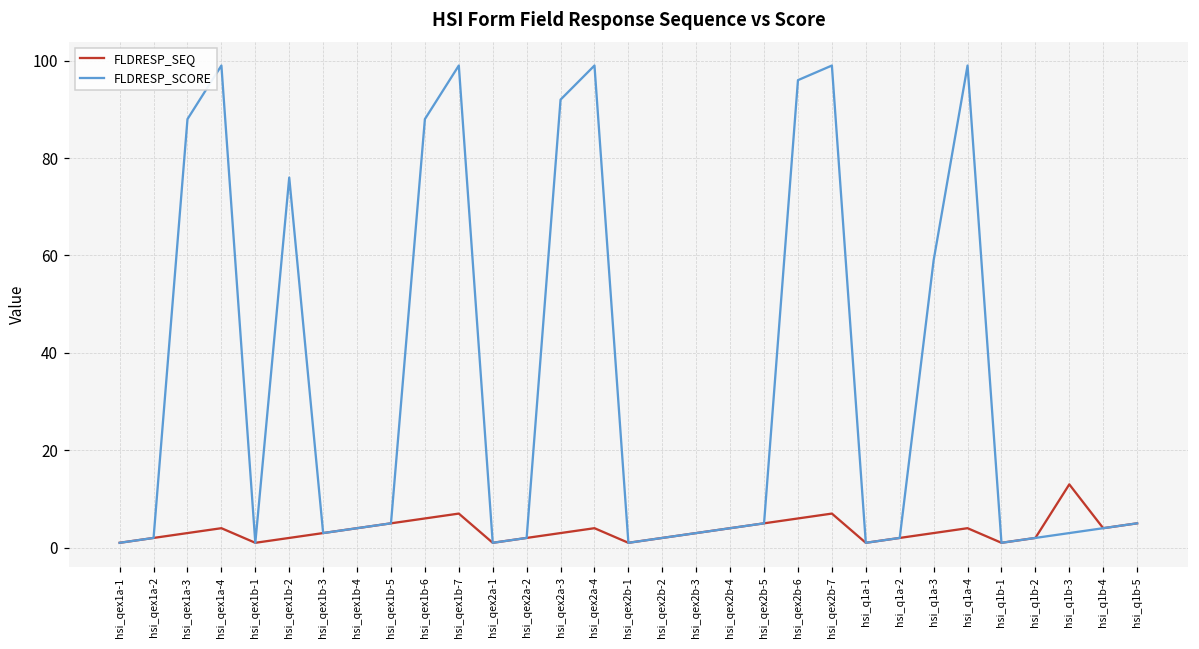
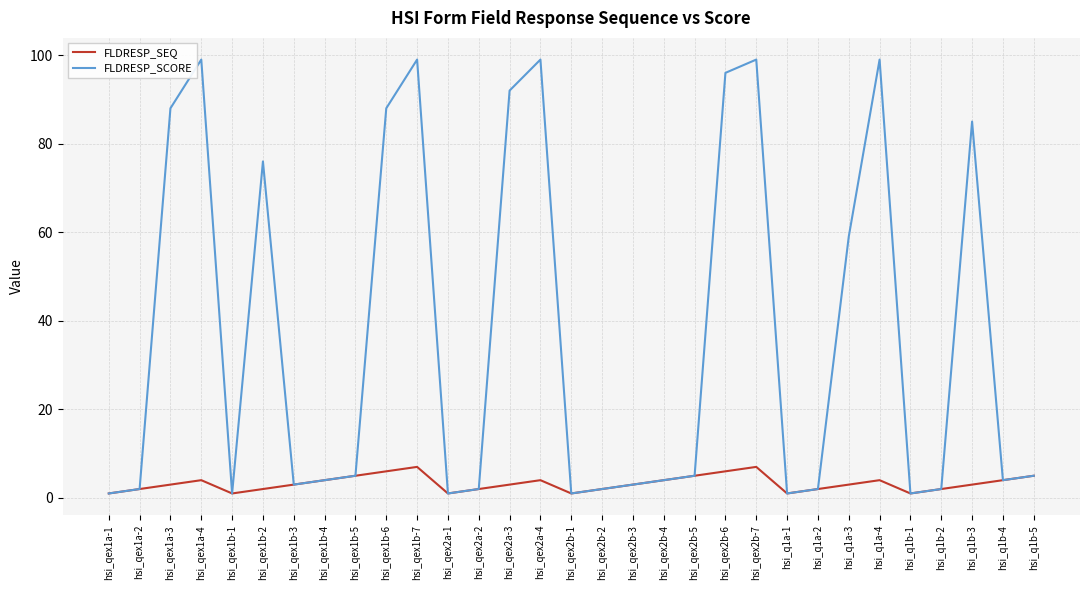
FLDRESP_SEQ, hsi_q1b-3: 13 -> 3
FLDRESP_SCORE, hsi_q1b-3: 3 -> 85
